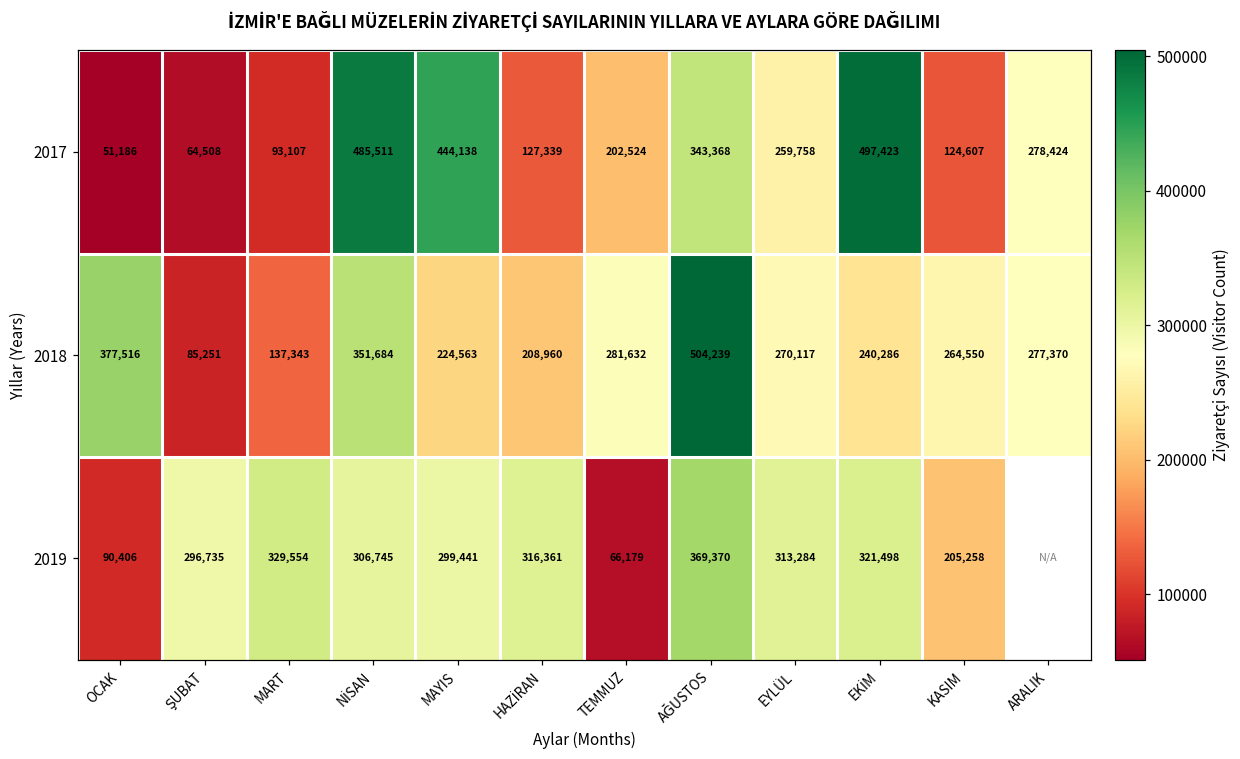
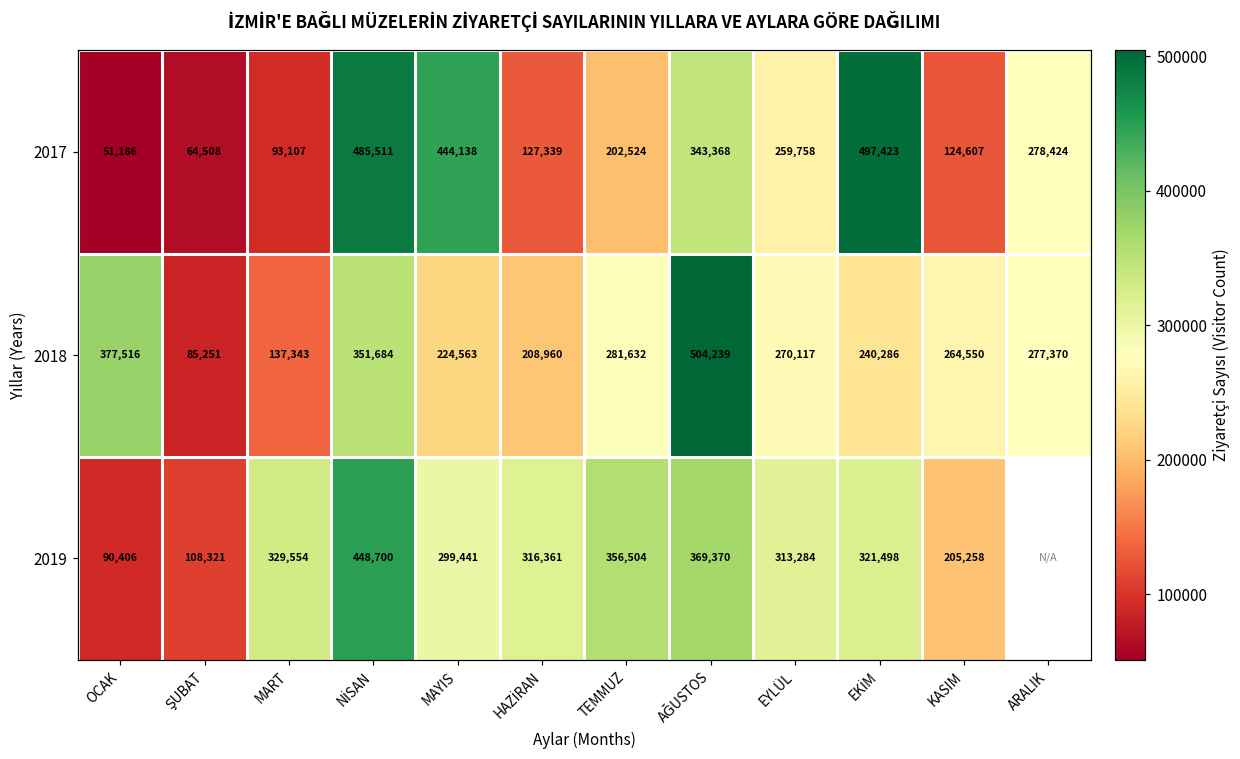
2019, ŞUBAT: 296,735 -> 108,321
2019, NİSAN: 306,745 -> 448,700
2019, TEMMUZ: 66,179 -> 356,504
